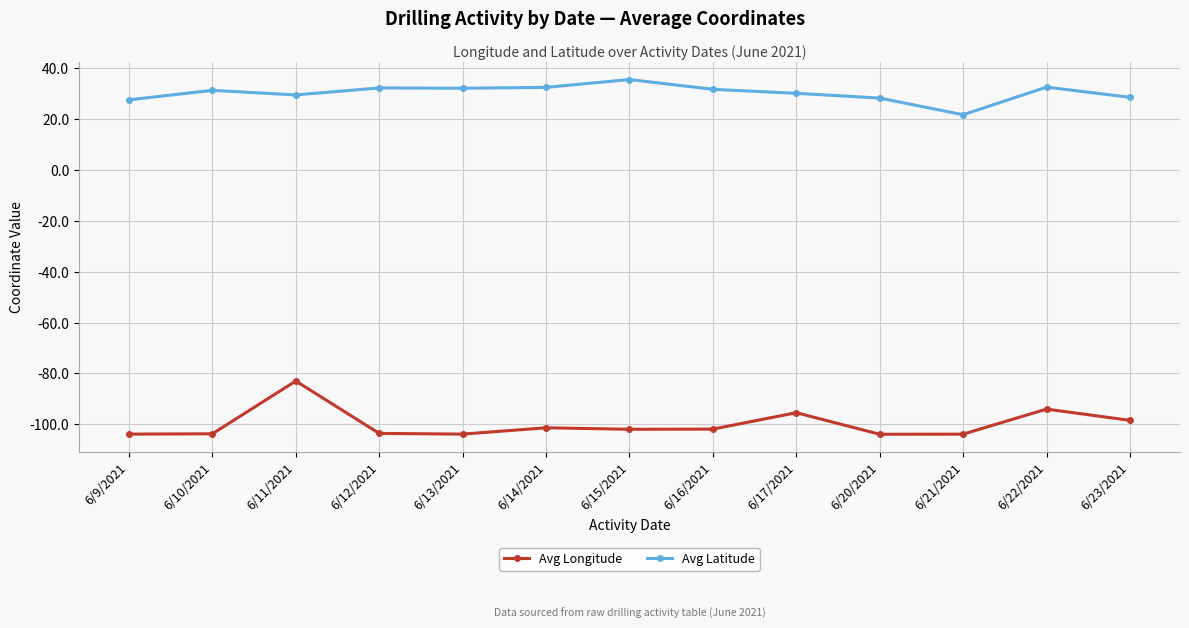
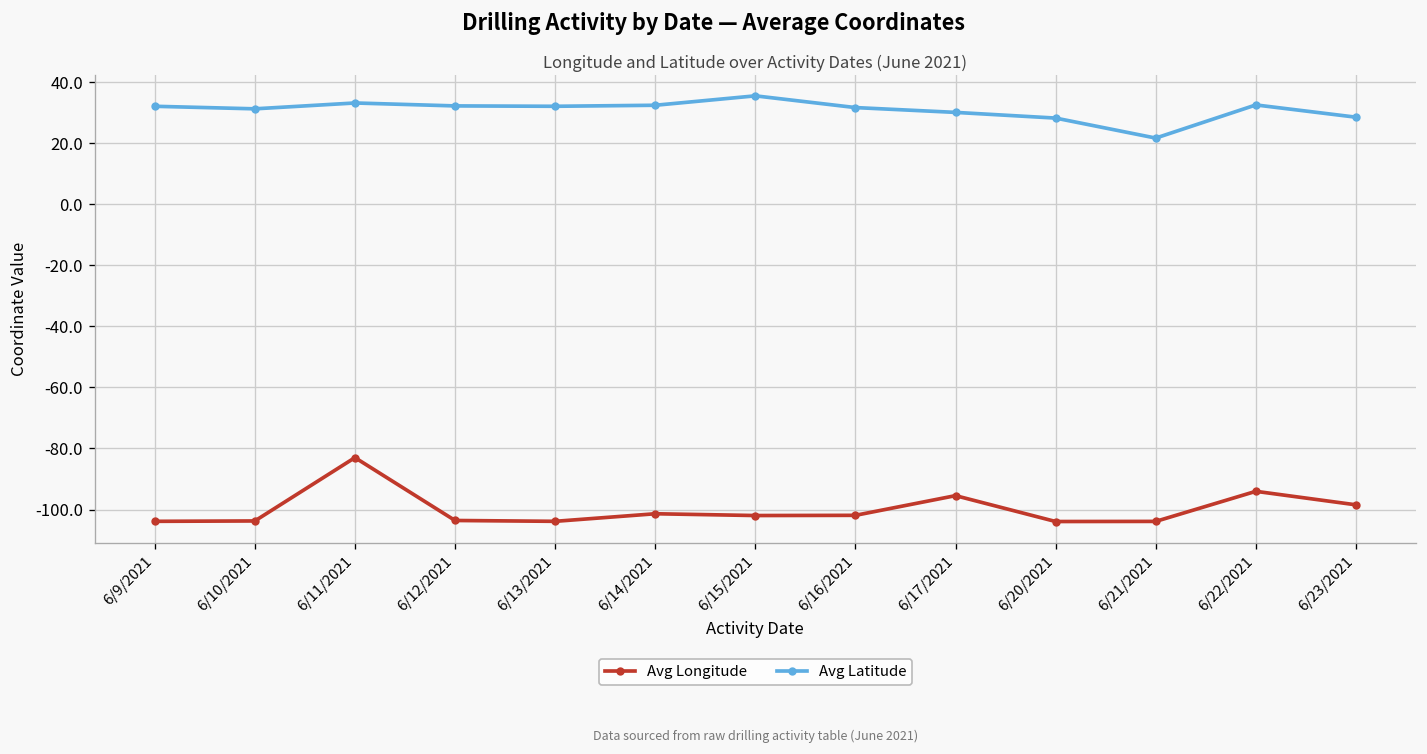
Avg Latitude, 6/9/2021: 28 -> 32
Avg Latitude, 6/11/2021: 29 -> 33
